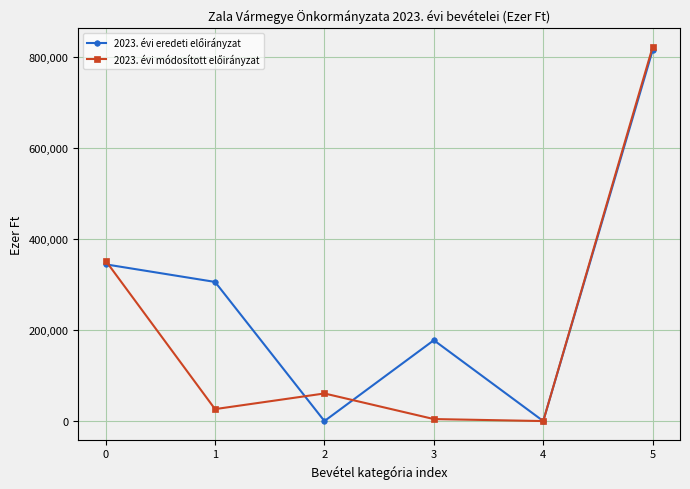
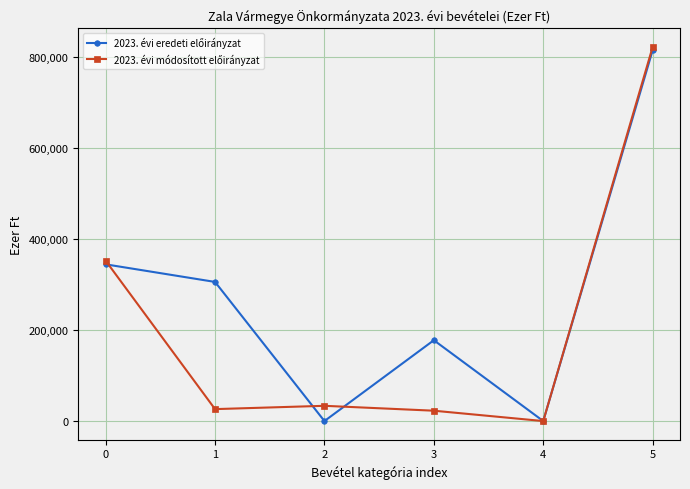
2023. évi módosított előirányzat, 2: 60,000 -> 30,000
2023. évi módosított előirányzat, 3: 0 -> 20,000
